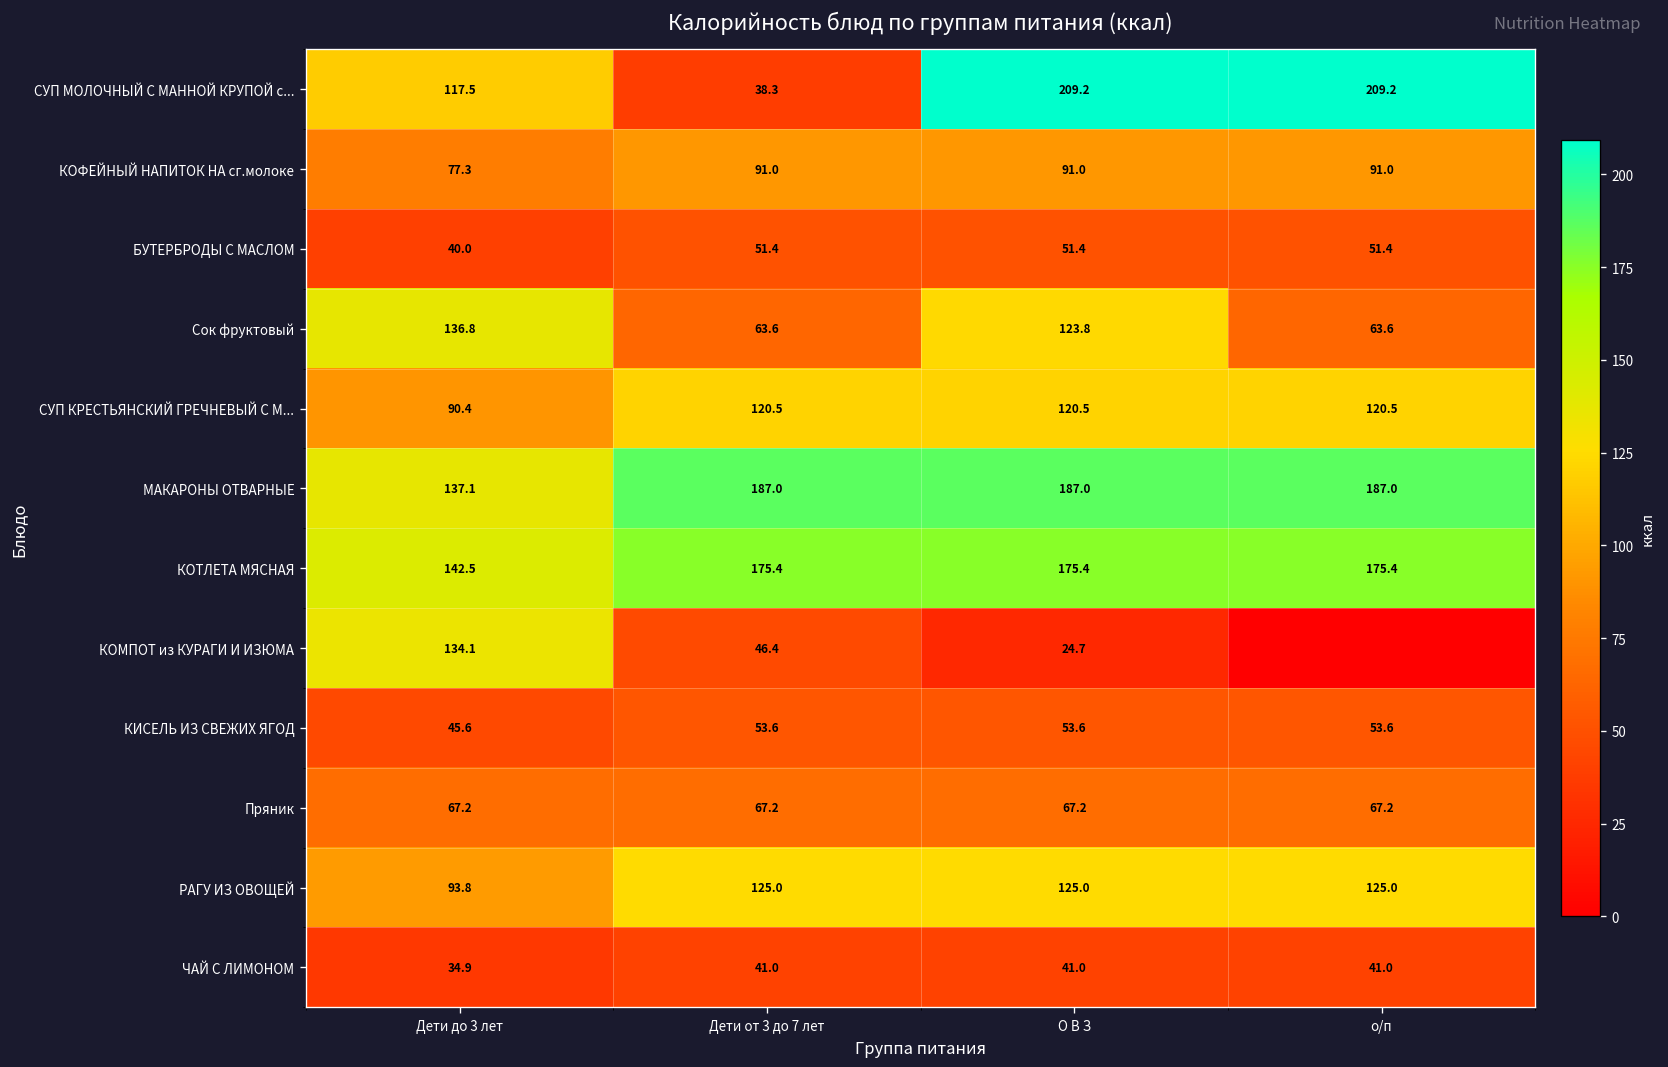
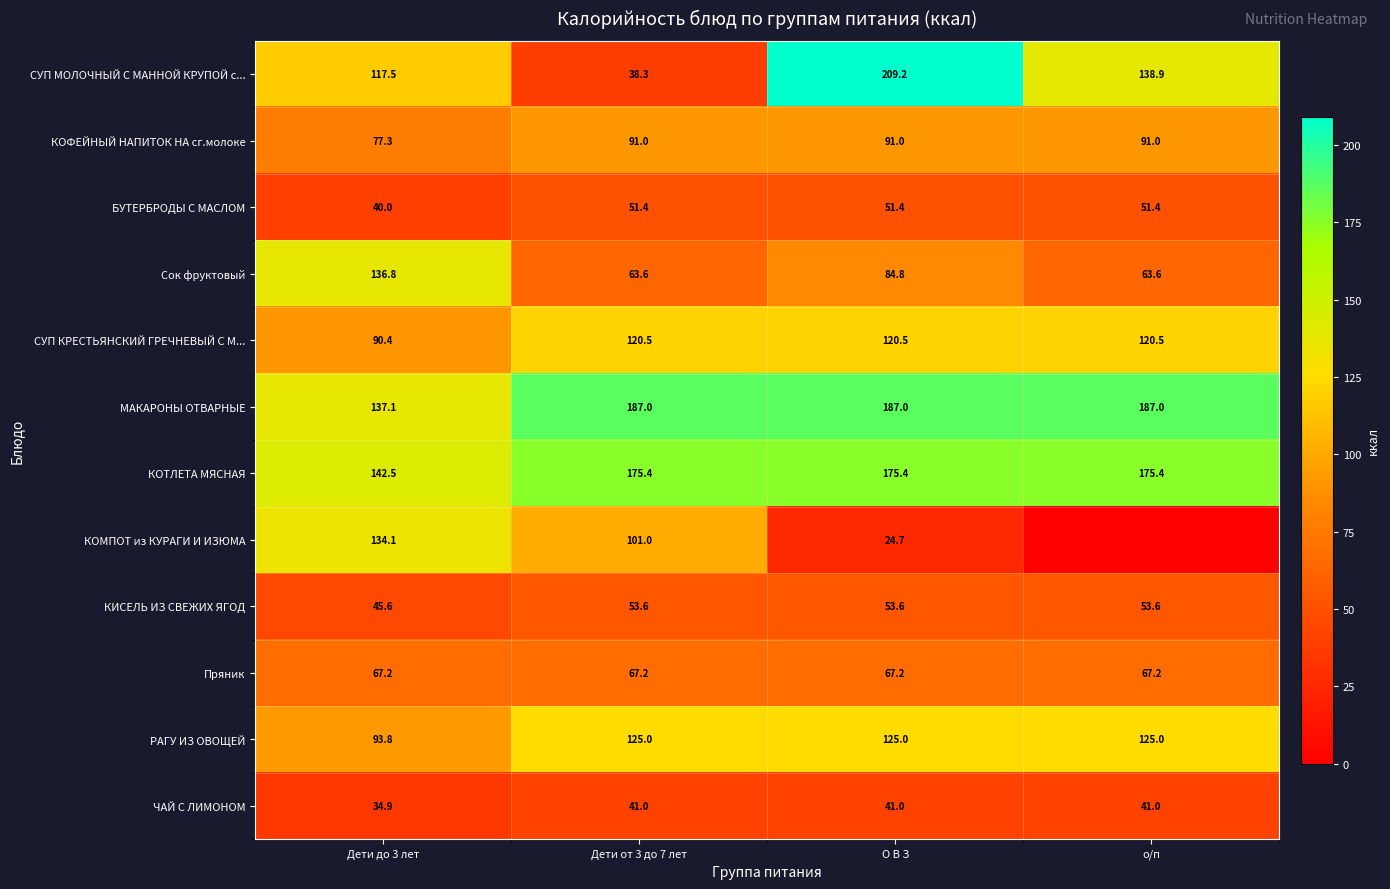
СУП МОЛОЧНЫЙ С МАННОЙ КРУПОЙ с..., о/п: 209.2 -> 138.9
Сок фруктовый, О В З: 123.8 -> 84.8
КОМПОТ из КУРАГИ И ИЗЮМА, Дети от 3 до 7 лет: 46.4 -> 101.0
